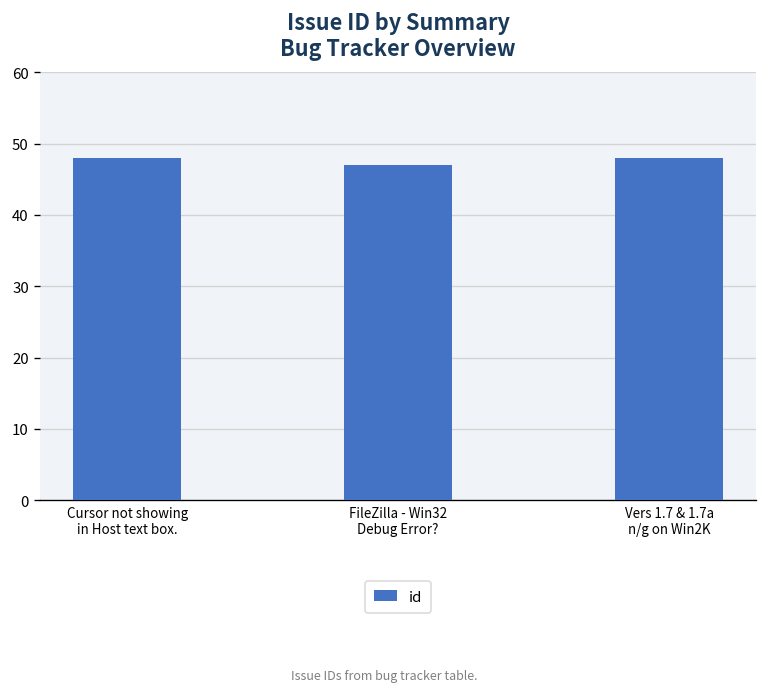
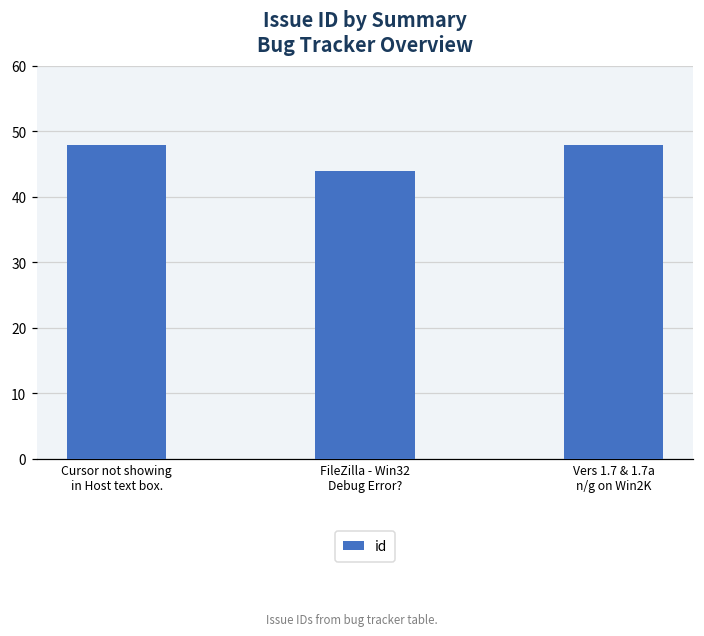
FileZilla - Win32 Debug Error?: 47 -> 44
